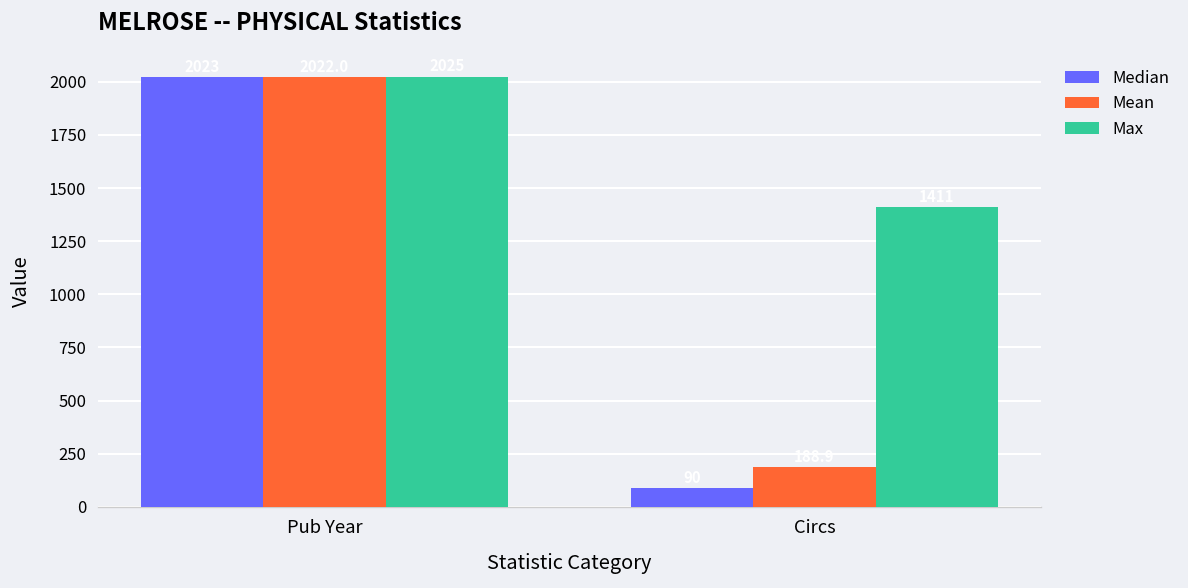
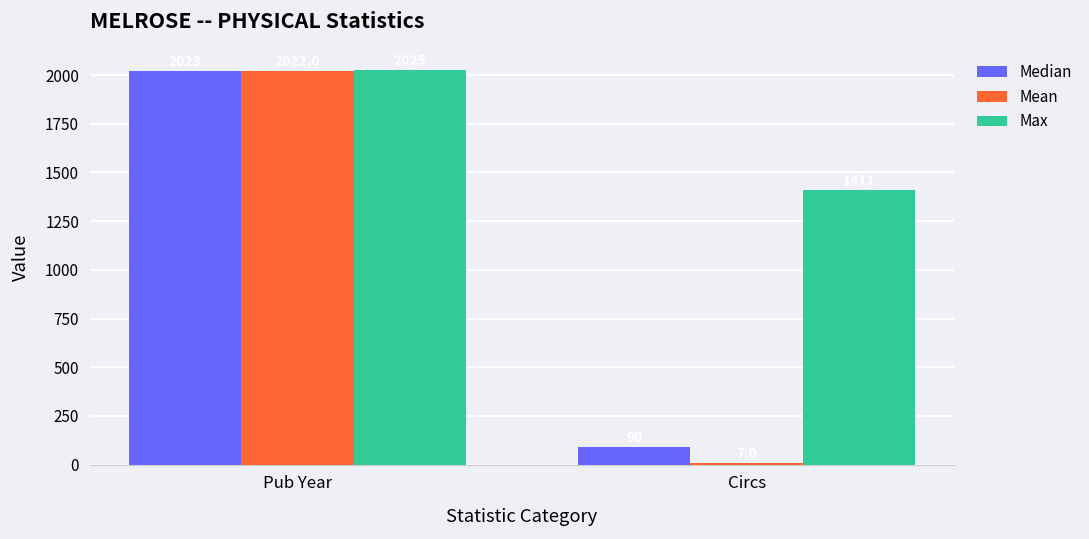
Mean, Circs: 190 -> 10
